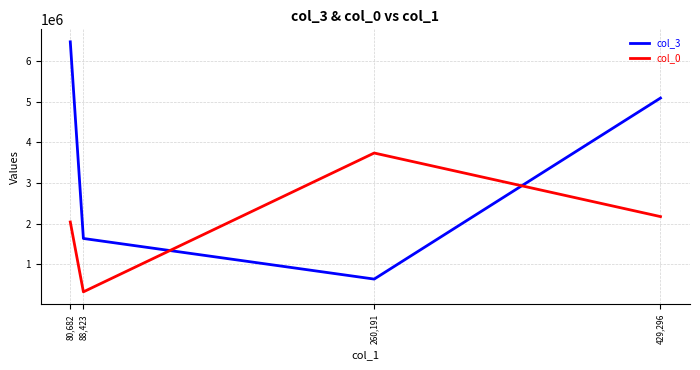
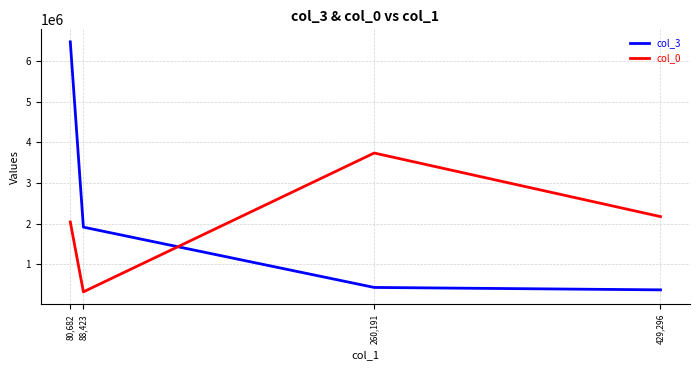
col_3, 88,423: 1600000 -> 1900000
col_3, 260,191: 600000 -> 400000
col_3, 429,296: 5100000 -> 400000
